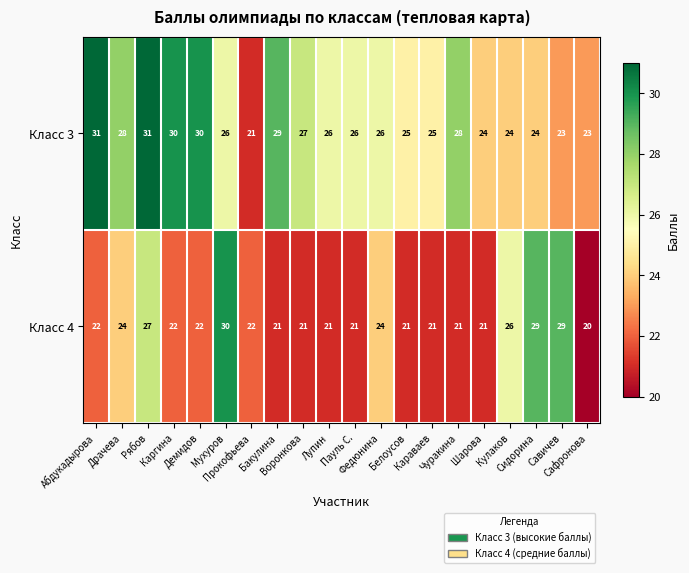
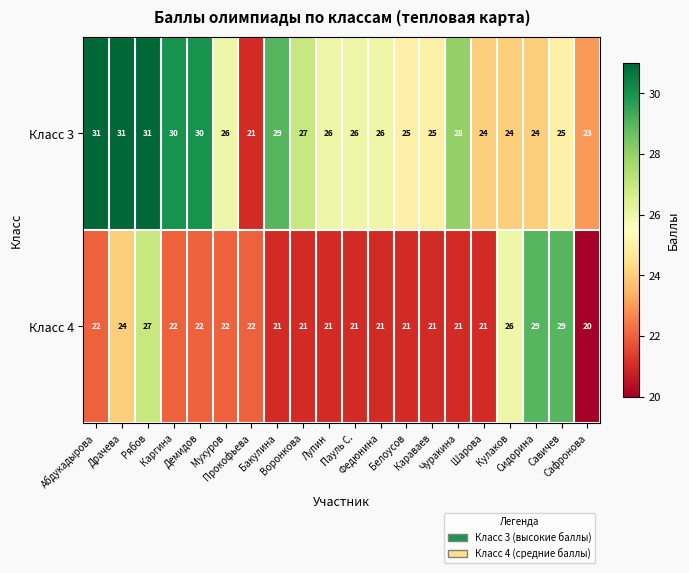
Класс 3, Драчева: 28 -> 31
Класс 3, Савичев: 23 -> 25
Класс 4, Мухуров: 30 -> 22
Класс 4, Федюнина: 24 -> 21
